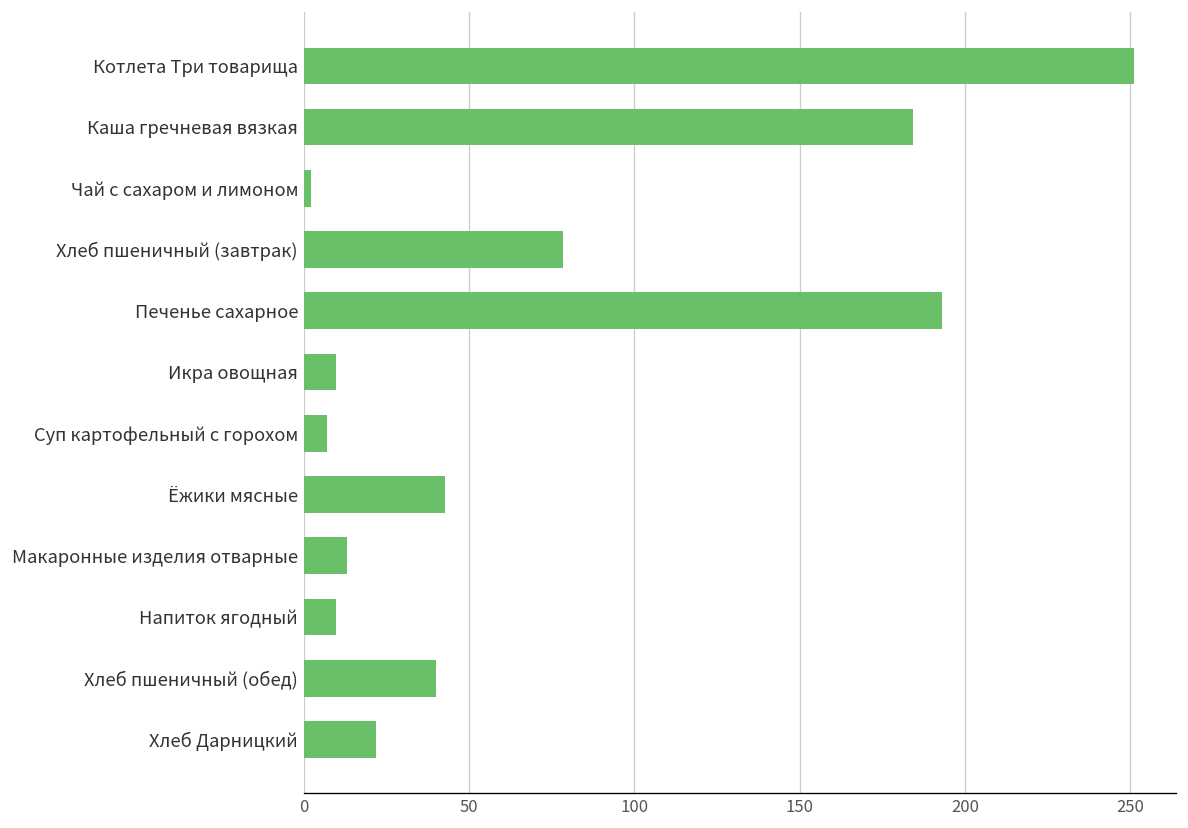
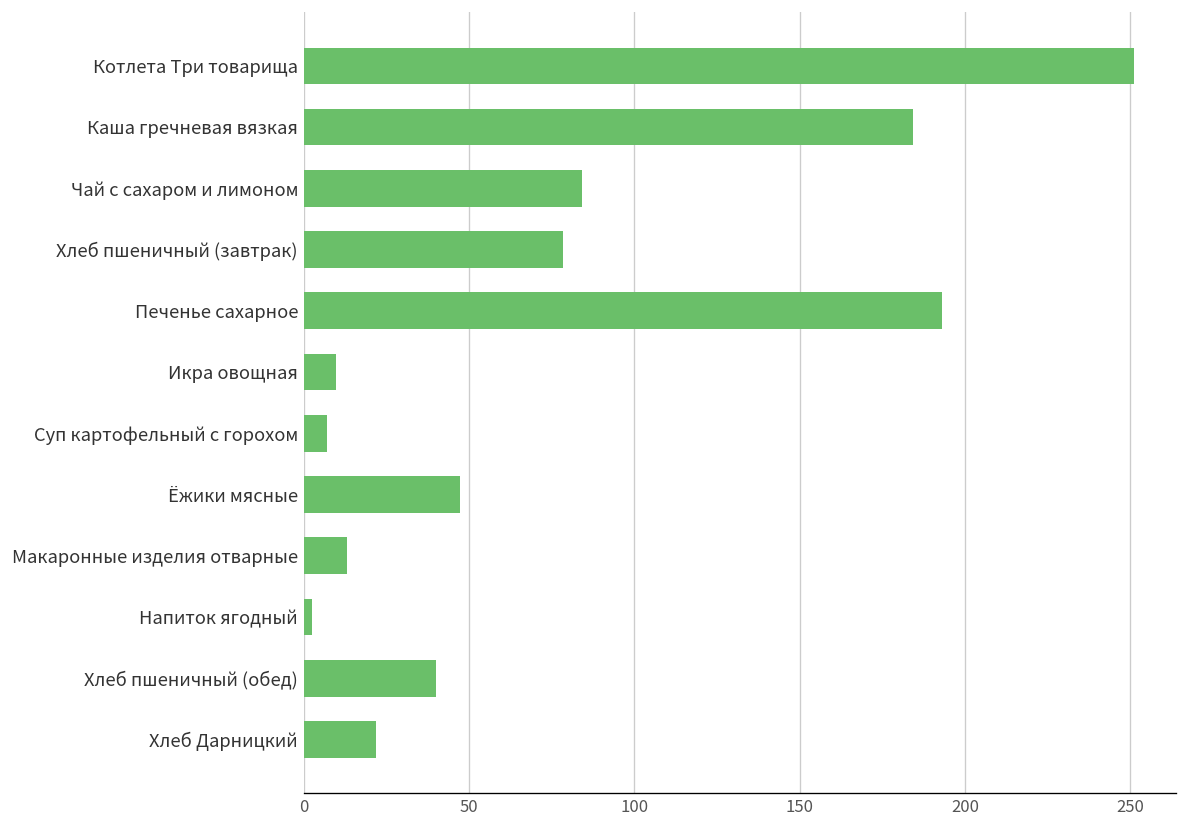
Чай с сахаром и лимоном: 2 -> 84
Ёжики мясные: 43 -> 47
Напиток ягодный: 10 -> 3
